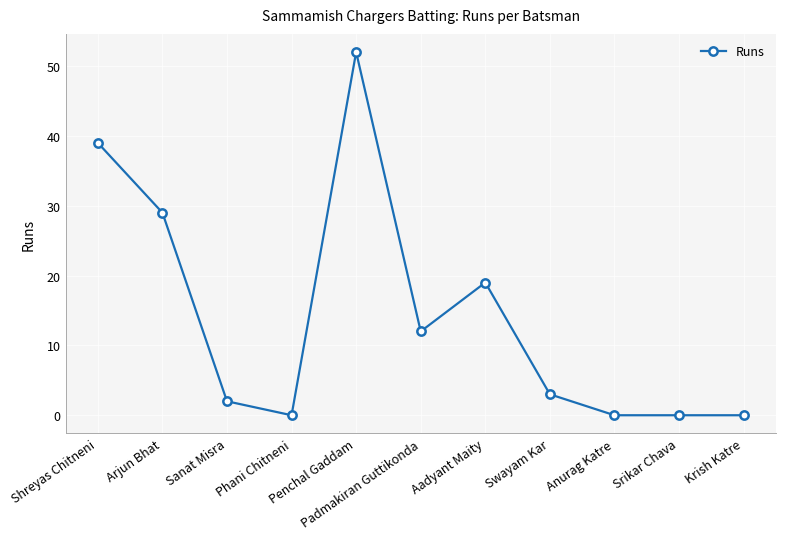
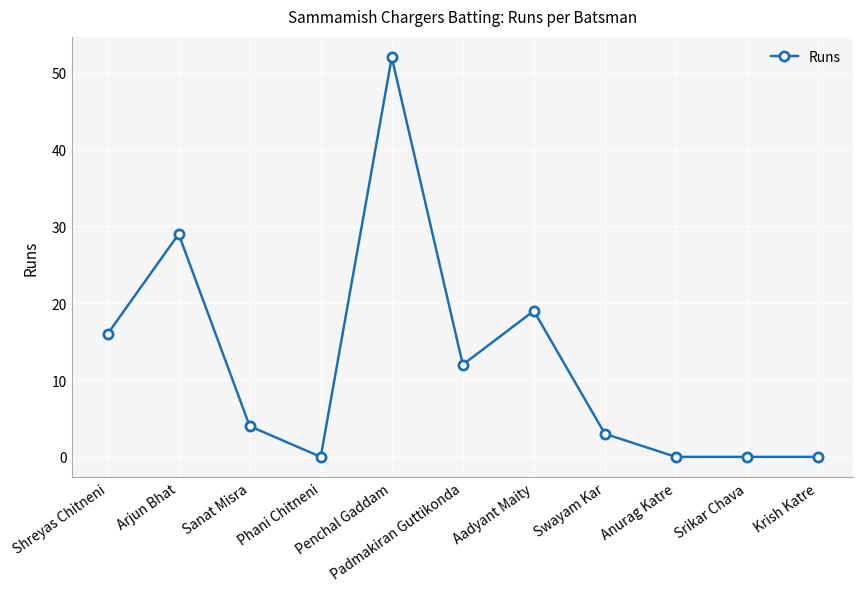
Shreyas Chitneni: 39 -> 16
Sanat Misra: 2 -> 4
